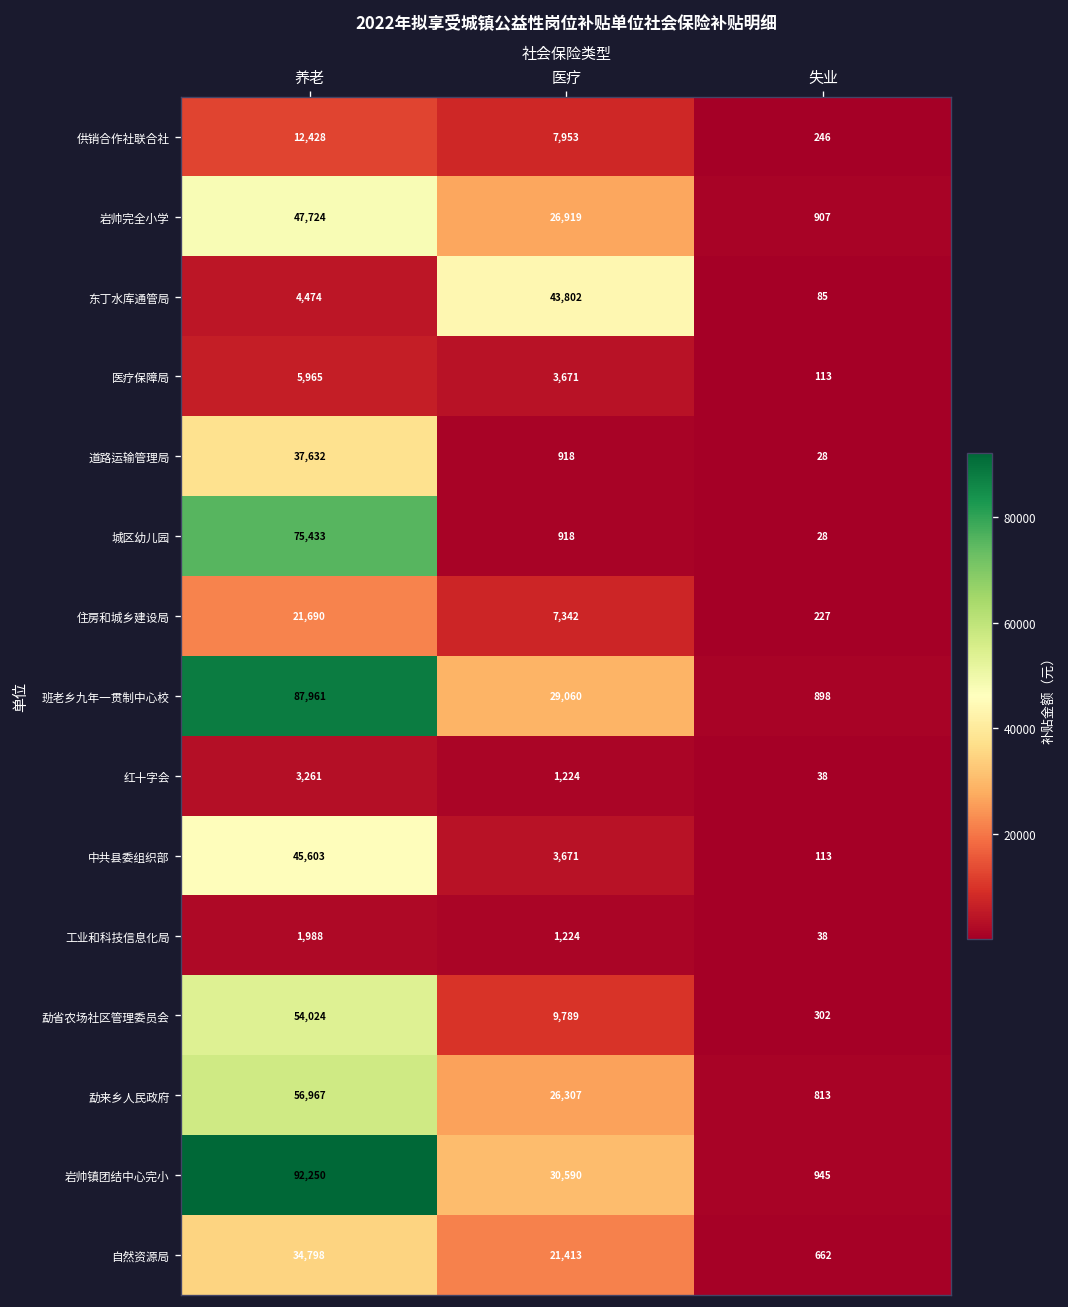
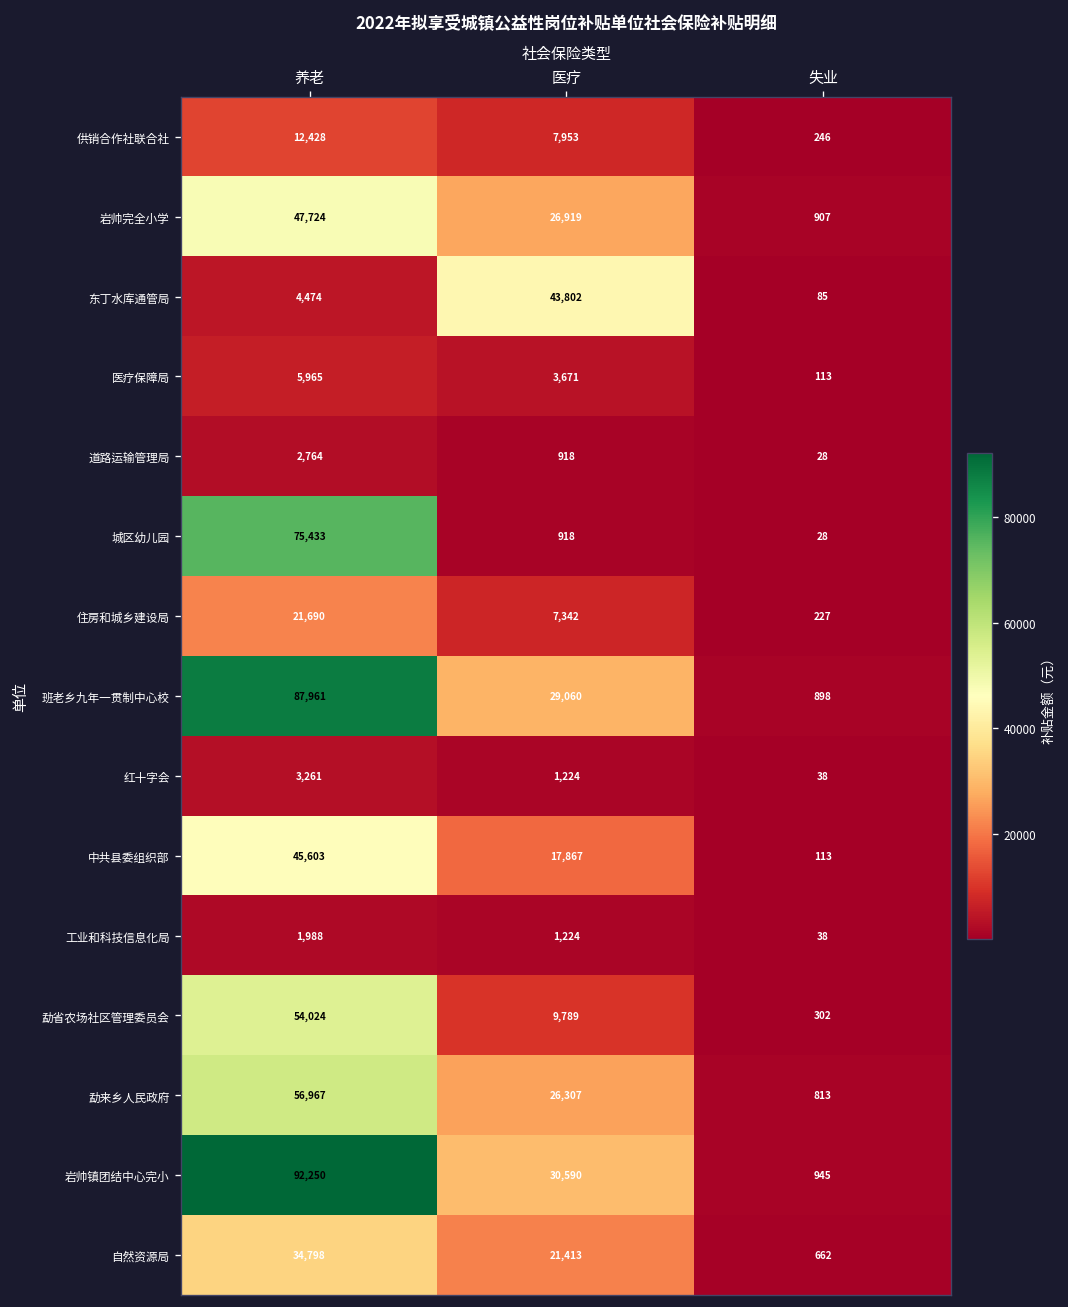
道路运输管理局, 养老: 37,632 -> 2,764
中共县委组织部, 医疗: 3,671 -> 17,867
